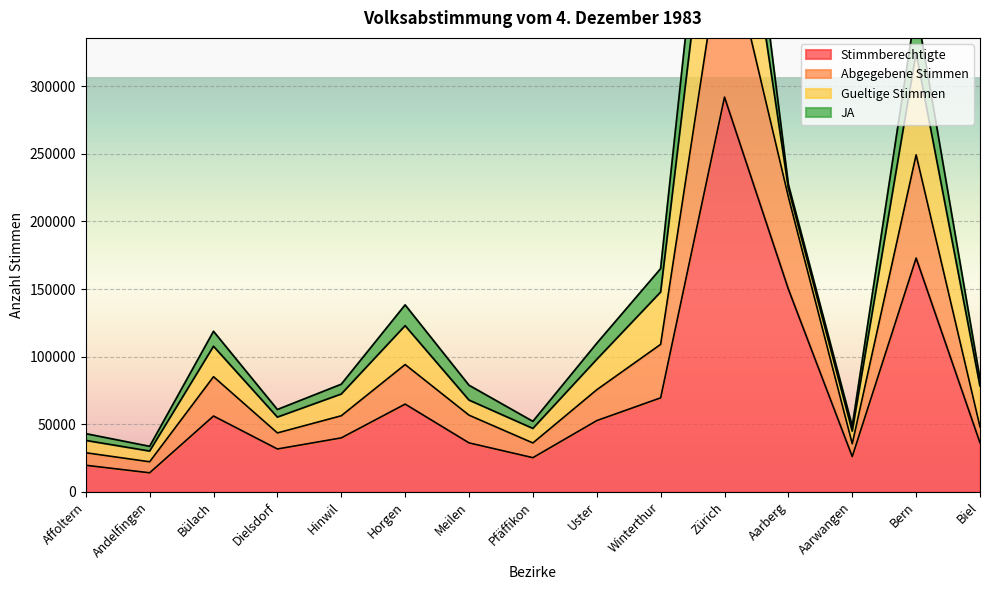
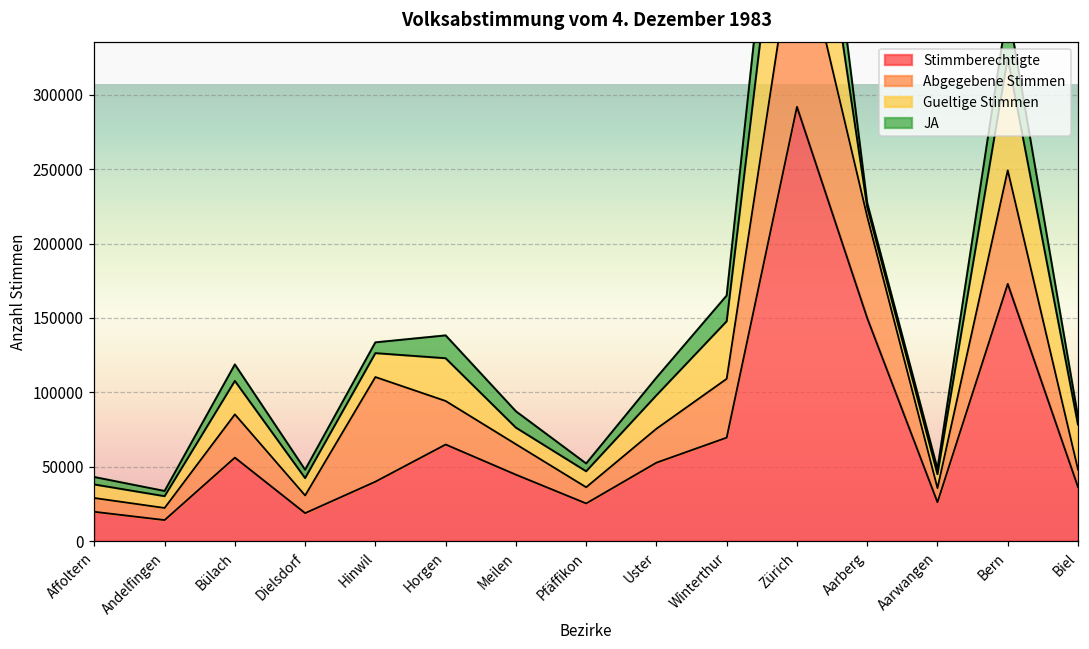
Stimmberechtigte, Dielsdorf: 32000 -> 19000
Abgegebene Stimmen, Hinwil: 16000 -> 70000
Stimmberechtigte, Meilen: 36000 -> 45000
